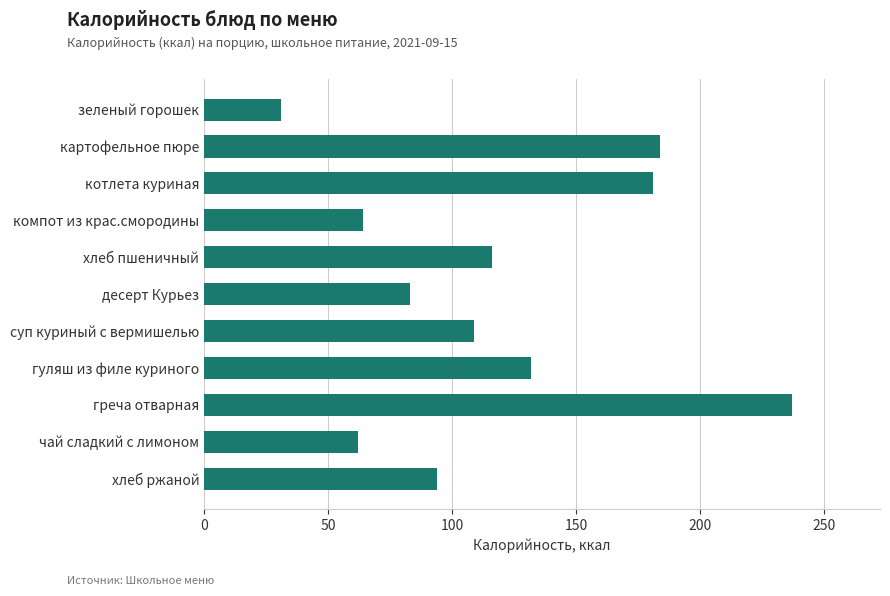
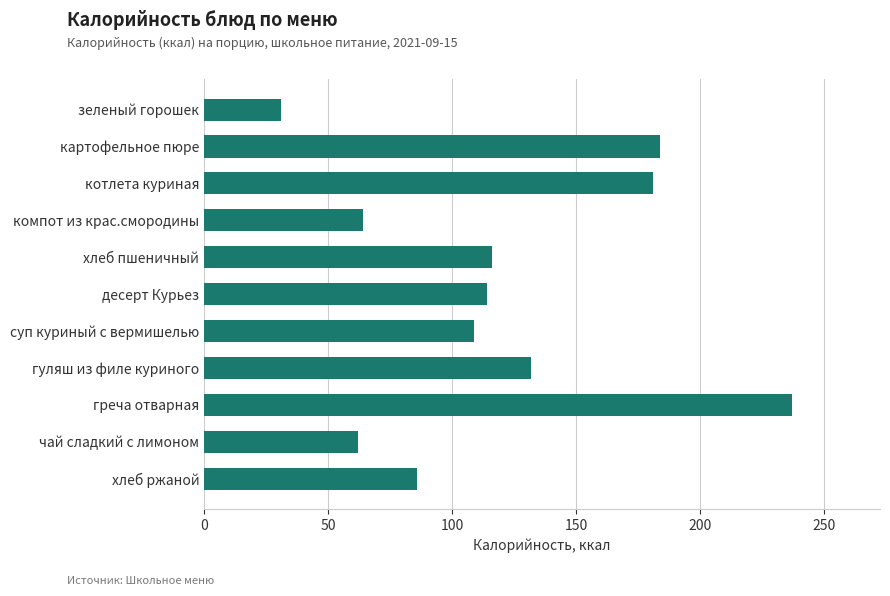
десерт Курьез: 83 -> 114
хлеб ржаной: 94 -> 86
